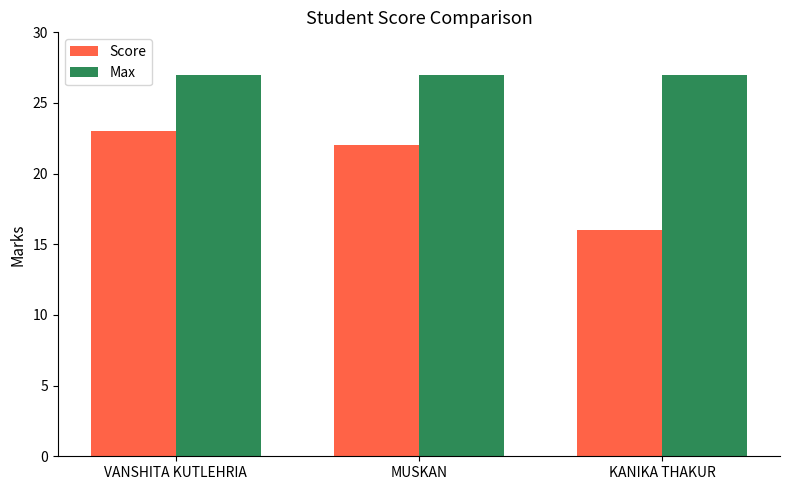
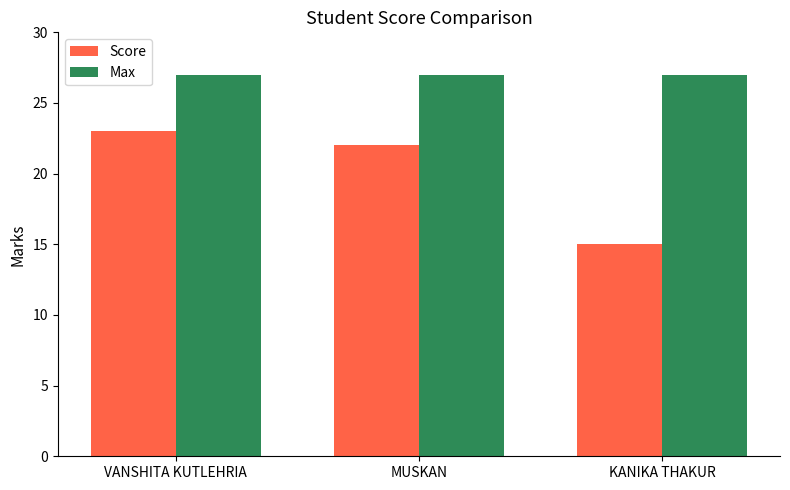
Score, KANIKA THAKUR: 16 -> 15
